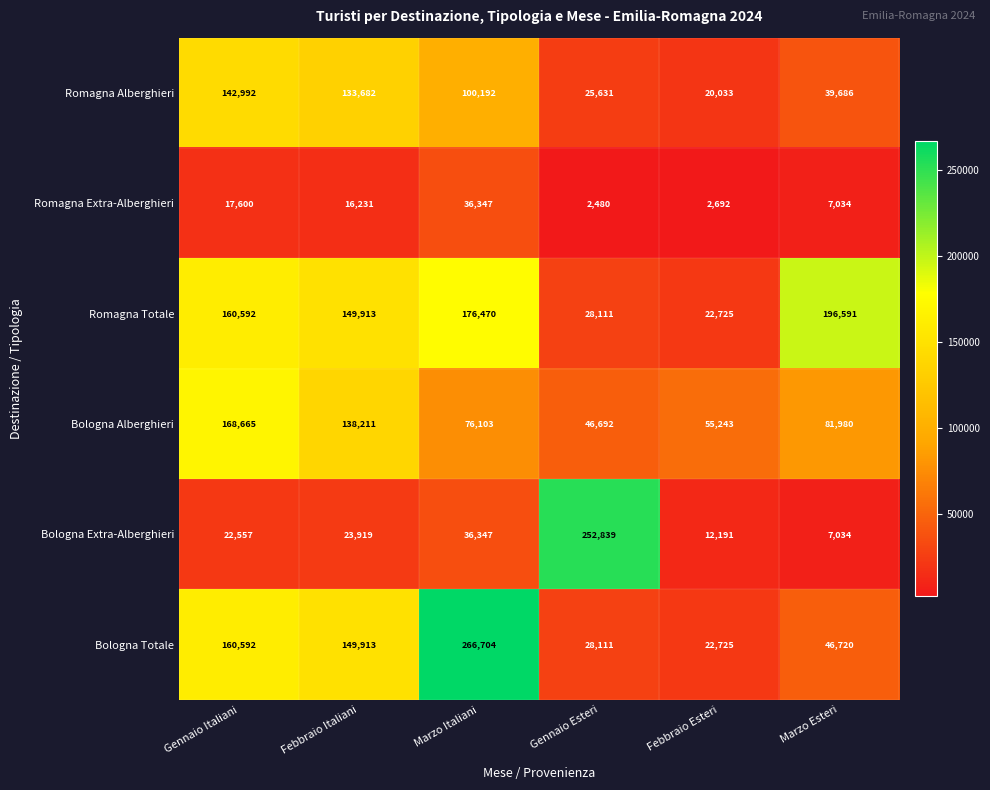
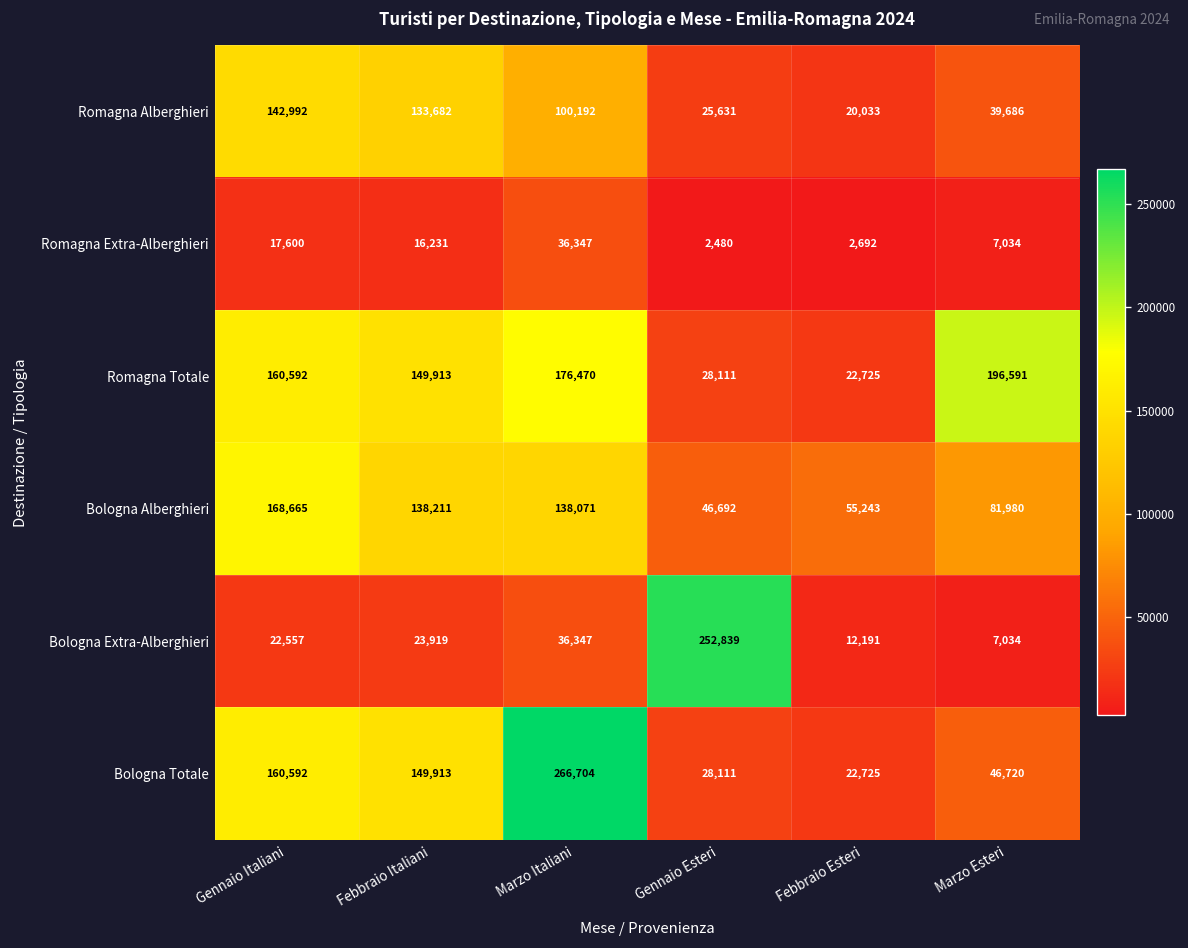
Bologna Alberghieri, Marzo Italiani: 76,103 -> 138,071
